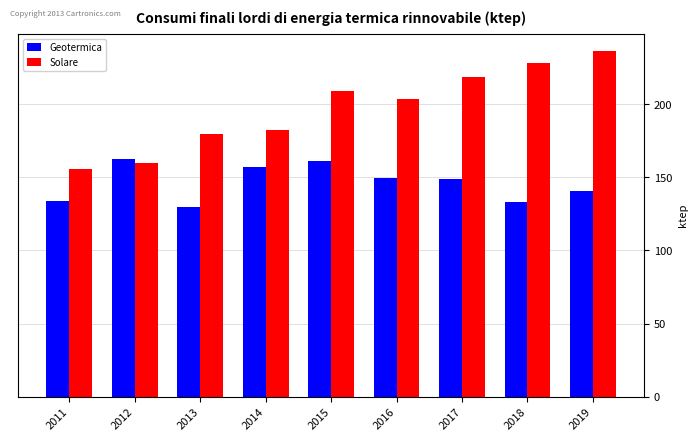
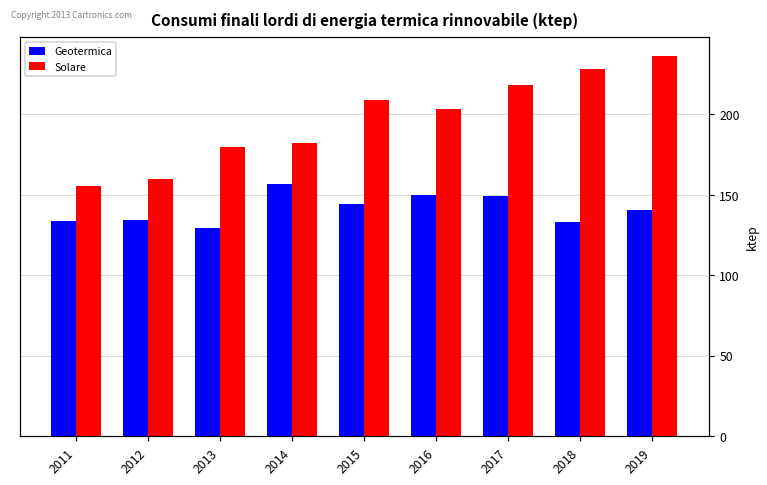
Geotermica, 2012: 163 -> 135
Geotermica, 2015: 161 -> 144
